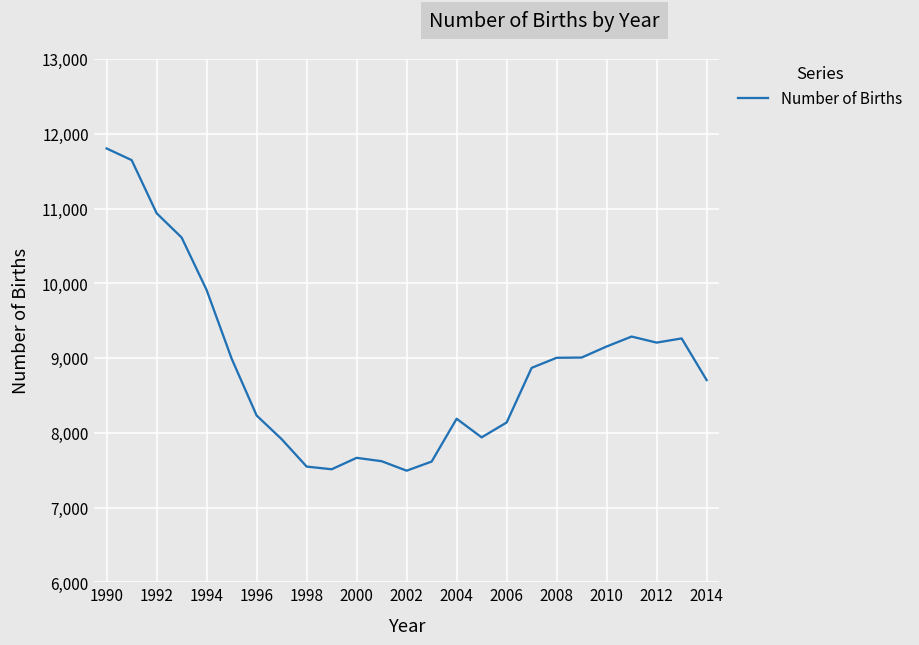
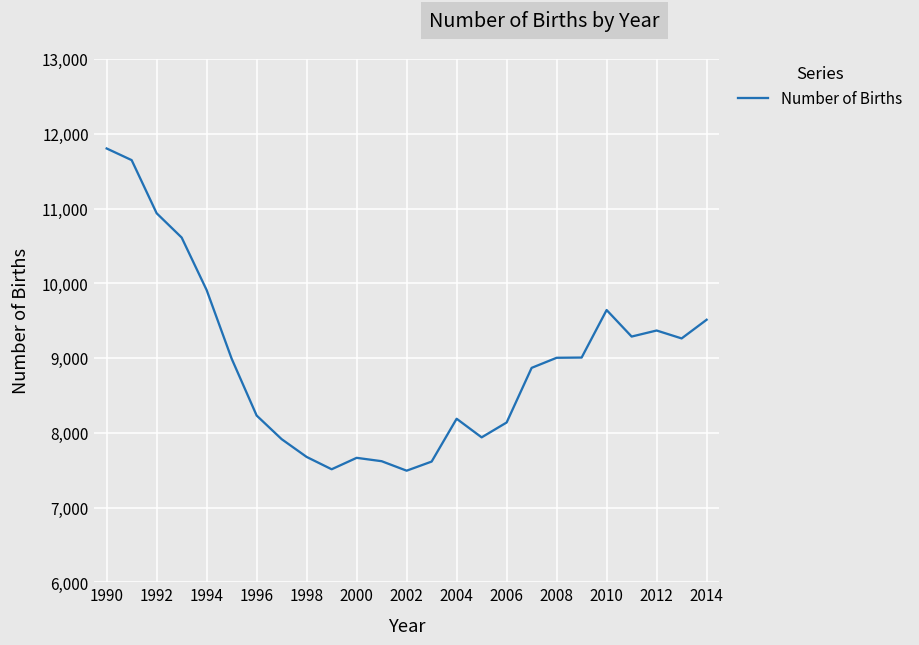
1998: 7,500 -> 7,700
2010: 9,200 -> 9,600
2012: 9,200 -> 9,400
2014: 8,700 -> 9,500
